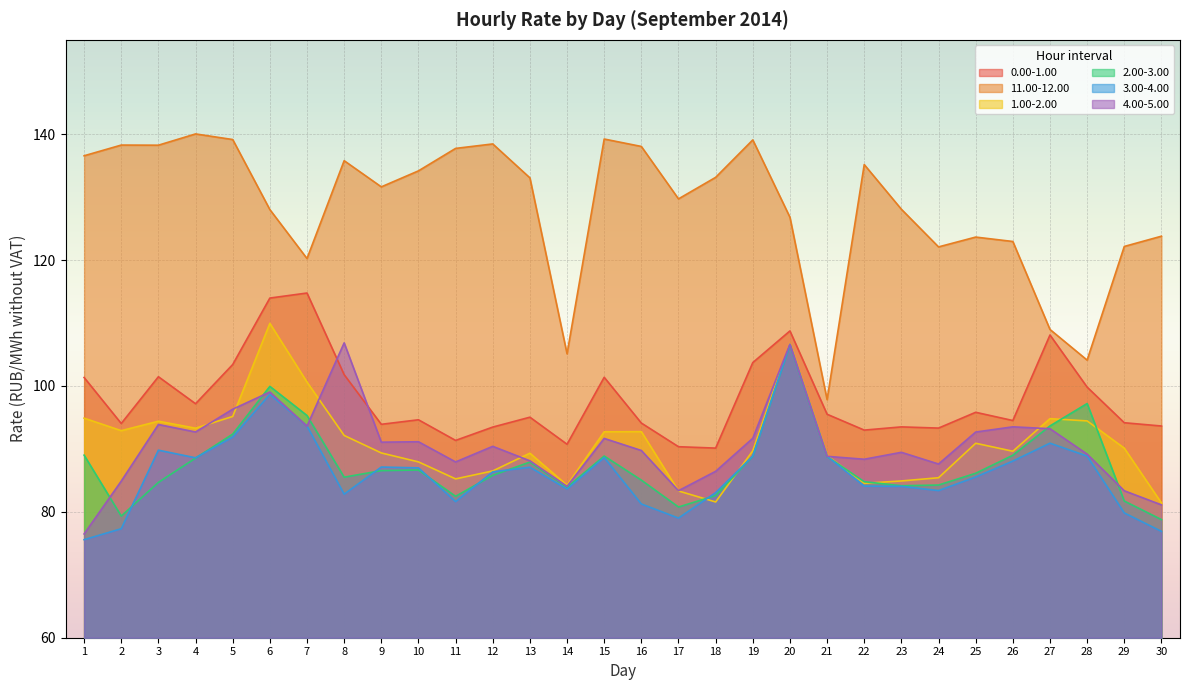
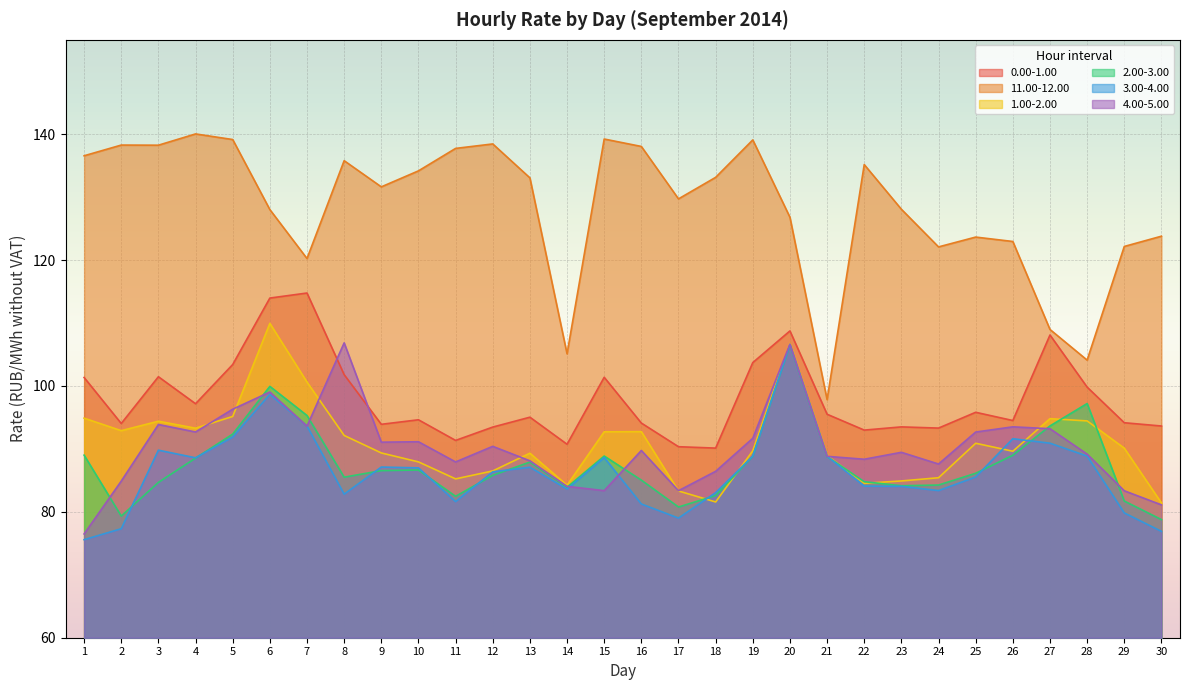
4.00-5.00, 15: 92 -> 83
3.00-4.00, 26: 88 -> 92
